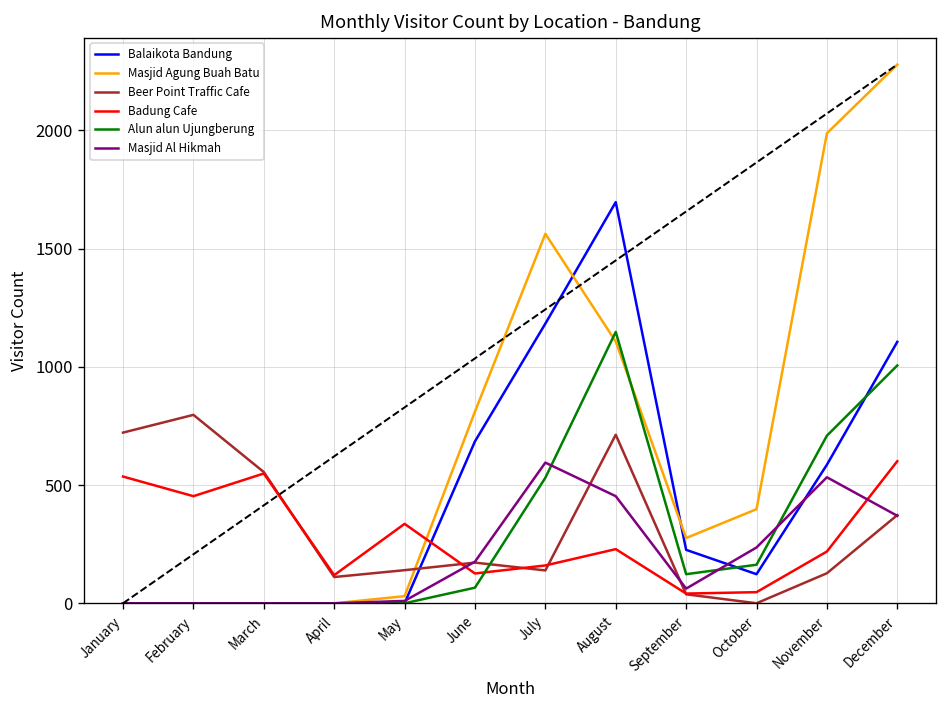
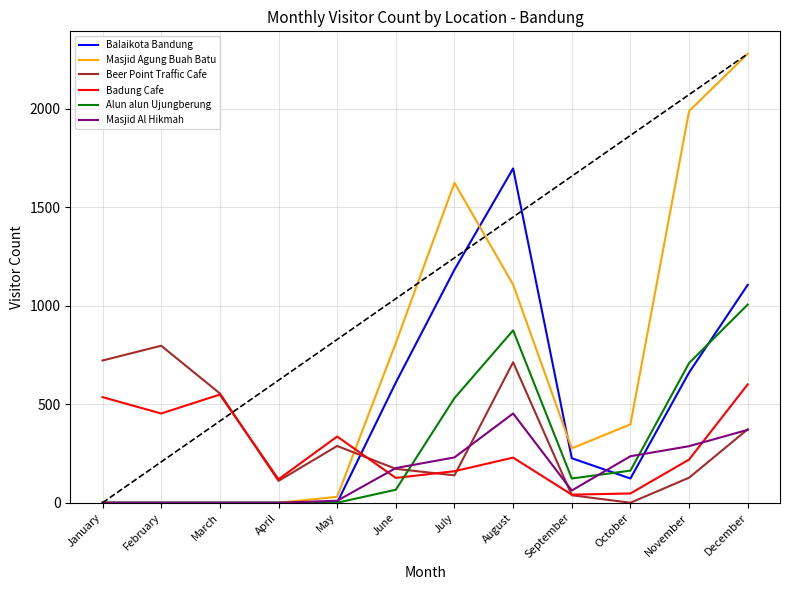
Beer Point Traffic Cafe, May: 140 -> 290
Balaikota Bandung, June: 690 -> 610
Masjid Agung Buah Batu, July: 1560 -> 1620
Masjid Al Hikmah, July: 600 -> 230
Alun alun Ujungberung, August: 1150 -> 880
Balaikota Bandung, November: 590 -> 660
Masjid Al Hikmah, November: 530 -> 290
